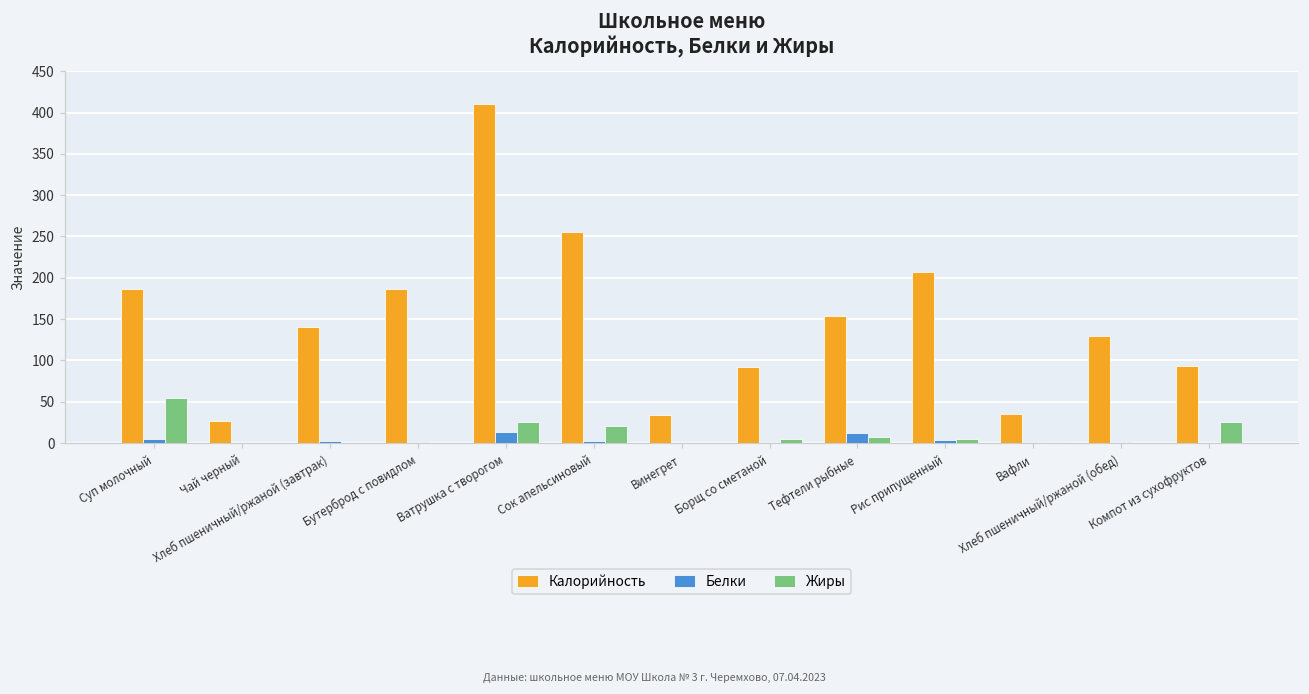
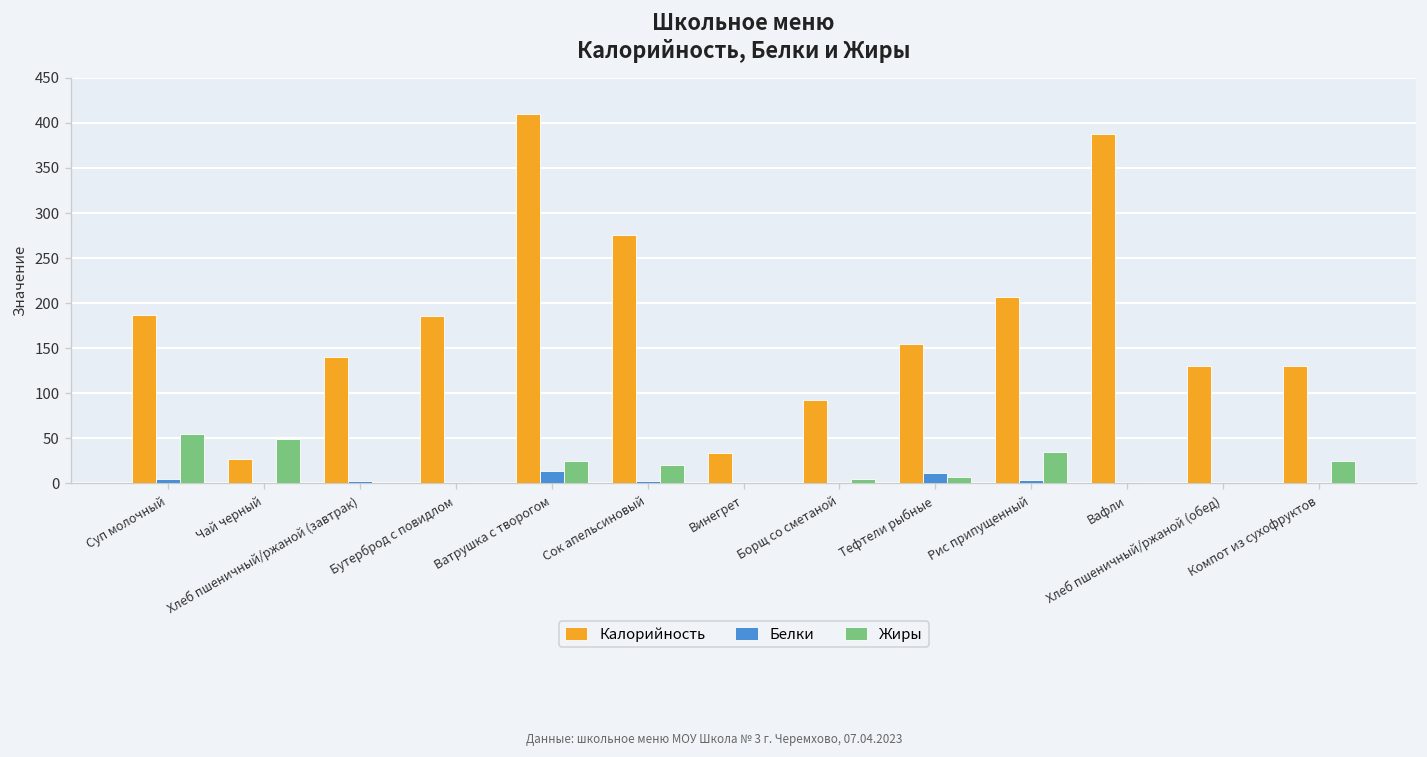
Жиры, Чай черный: 0 -> 50
Калорийность, Сок апельсиновый: 260 -> 280
Жиры, Рис припущенный: 10 -> 30
Калорийность, Вафли: 40 -> 390
Калорийность, Компот из сухофруктов: 90 -> 130
